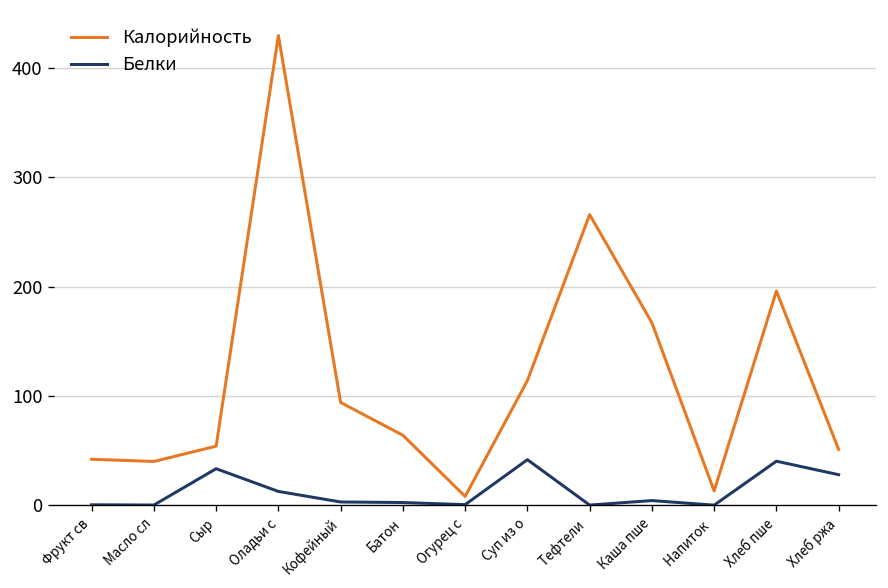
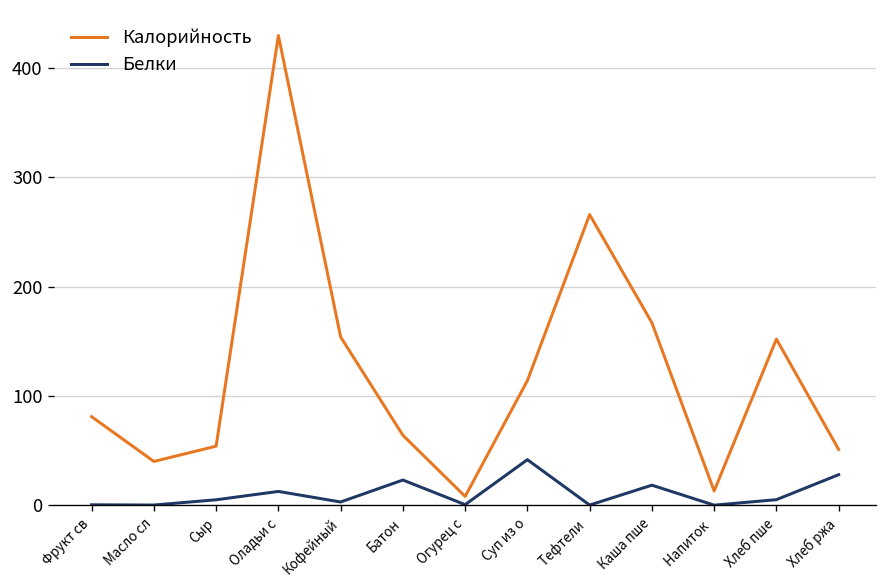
Калорийность, Фрукт св: 40 -> 80
Белки, Сыр: 30 -> 0
Калорийность, Кофейный: 90 -> 150
Белки, Батон: 0 -> 20
Белки, Каша пше: 0 -> 20
Калорийность, Хлеб пше: 200 -> 150
Белки, Хлеб пше: 40 -> 10
